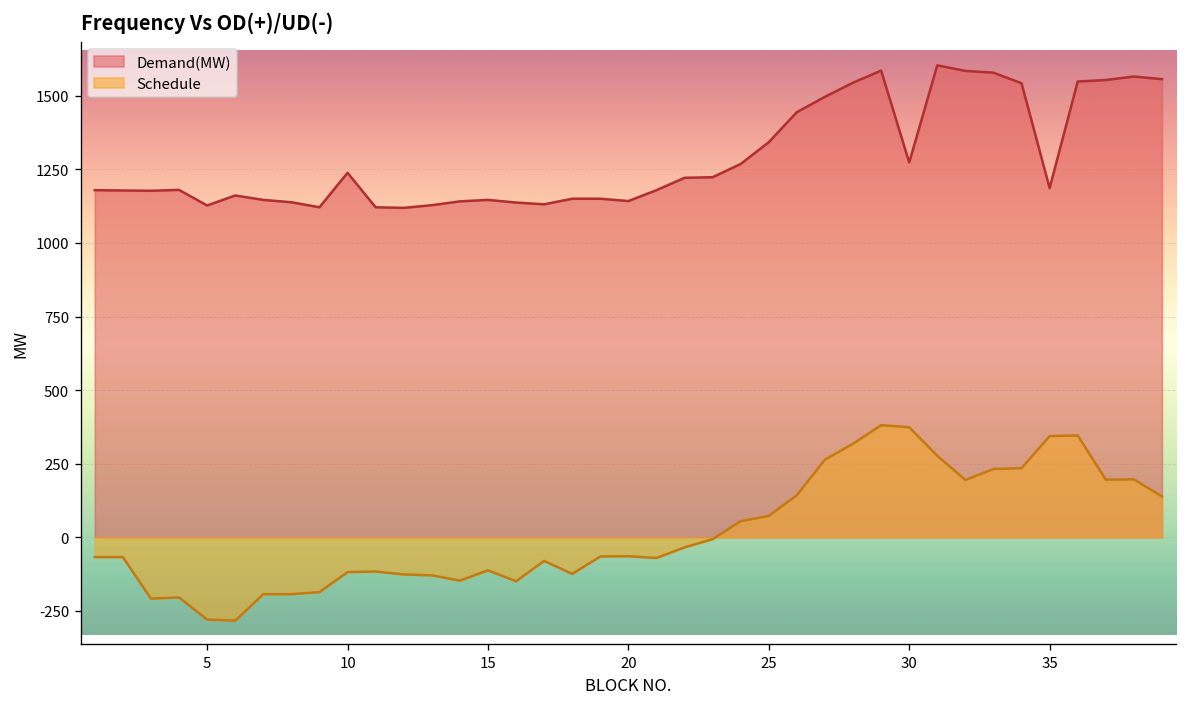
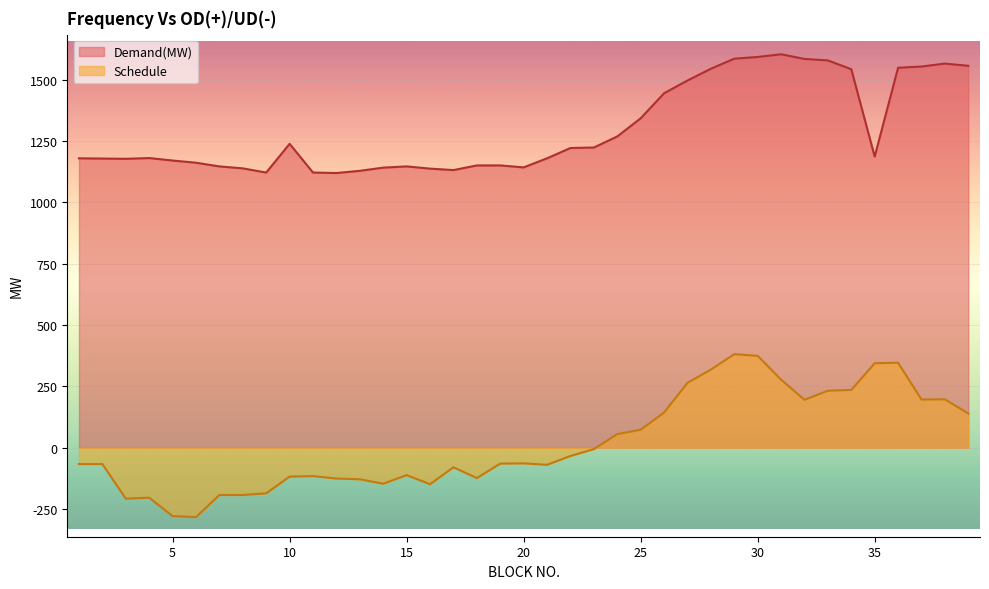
Demand(MW), 5: 1130 -> 1170
Demand(MW), 30: 1270 -> 1590
